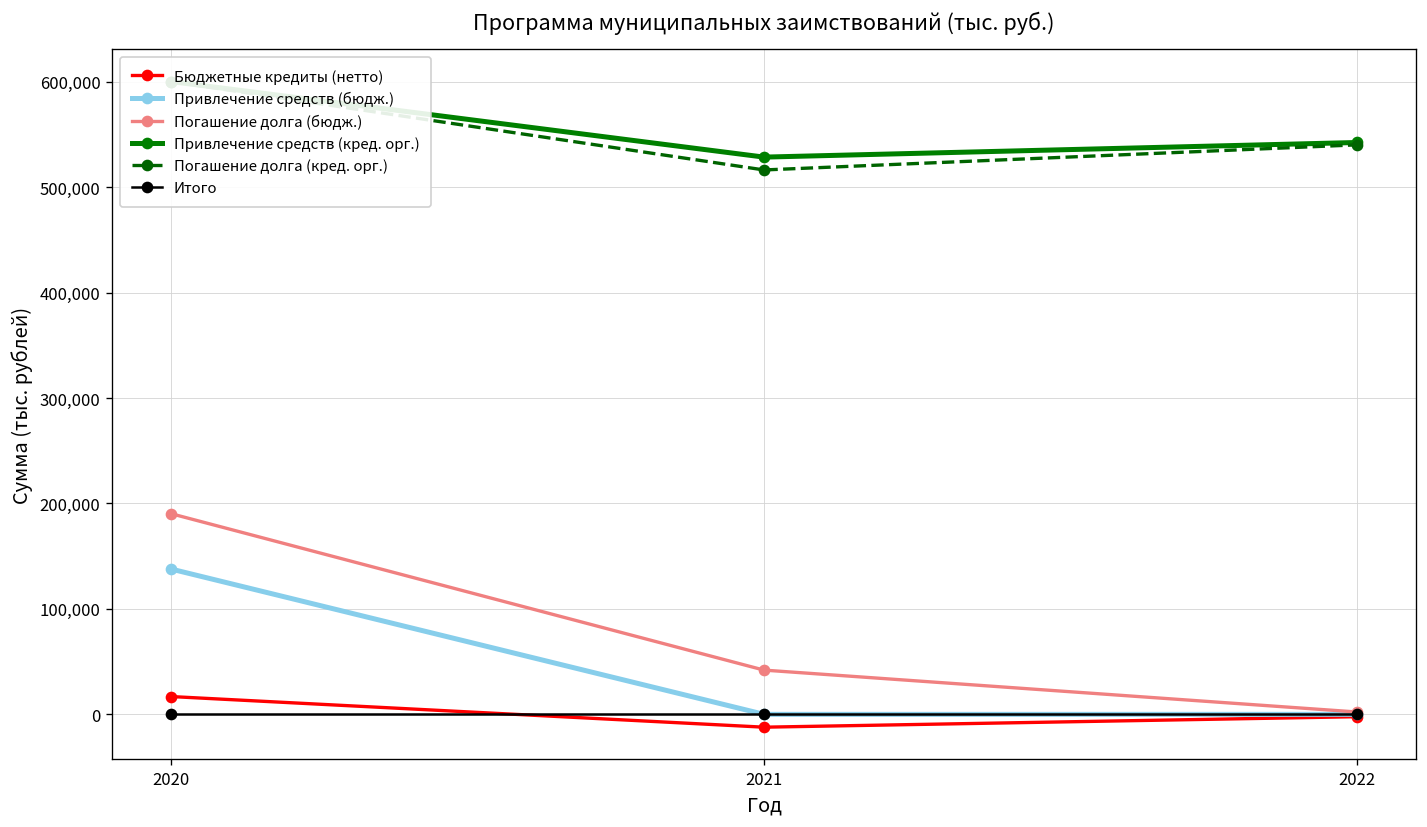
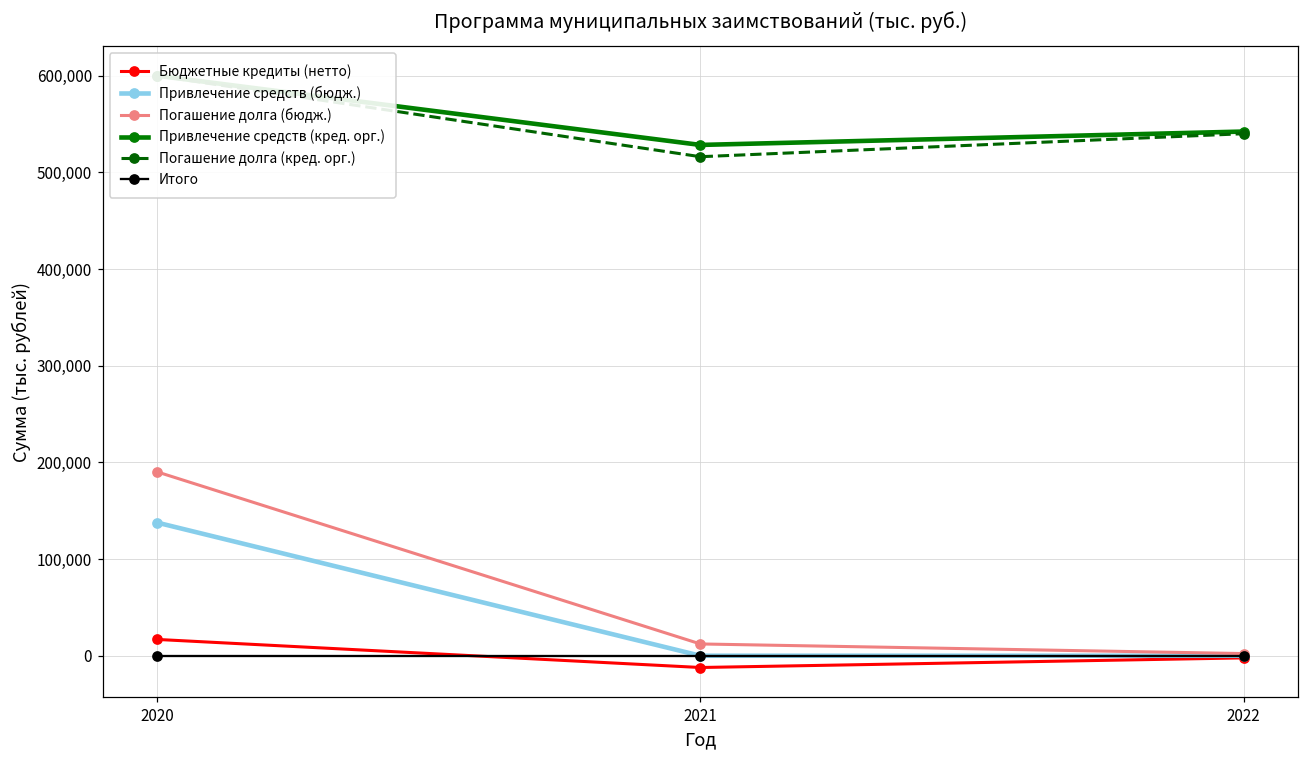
Погашение долга (бюдж.), 2021: 40,000 -> 10,000
